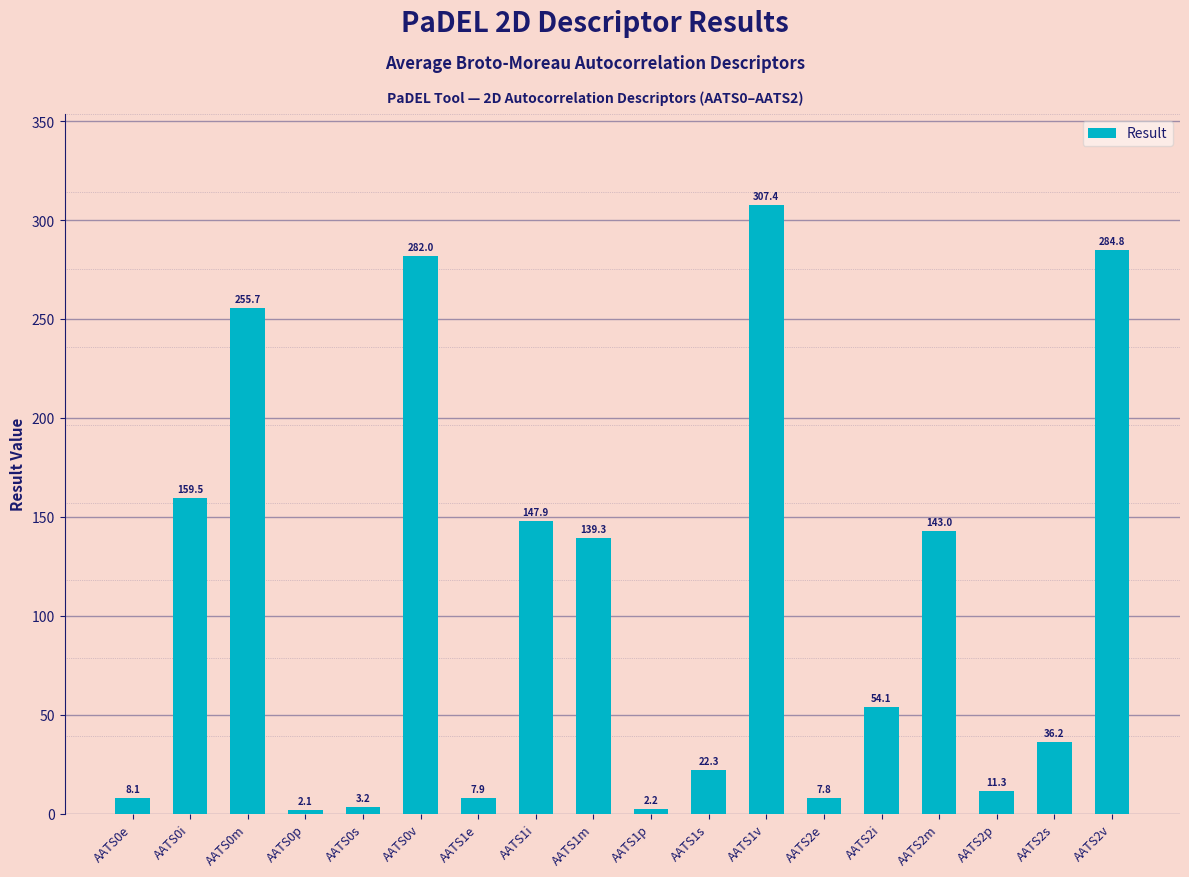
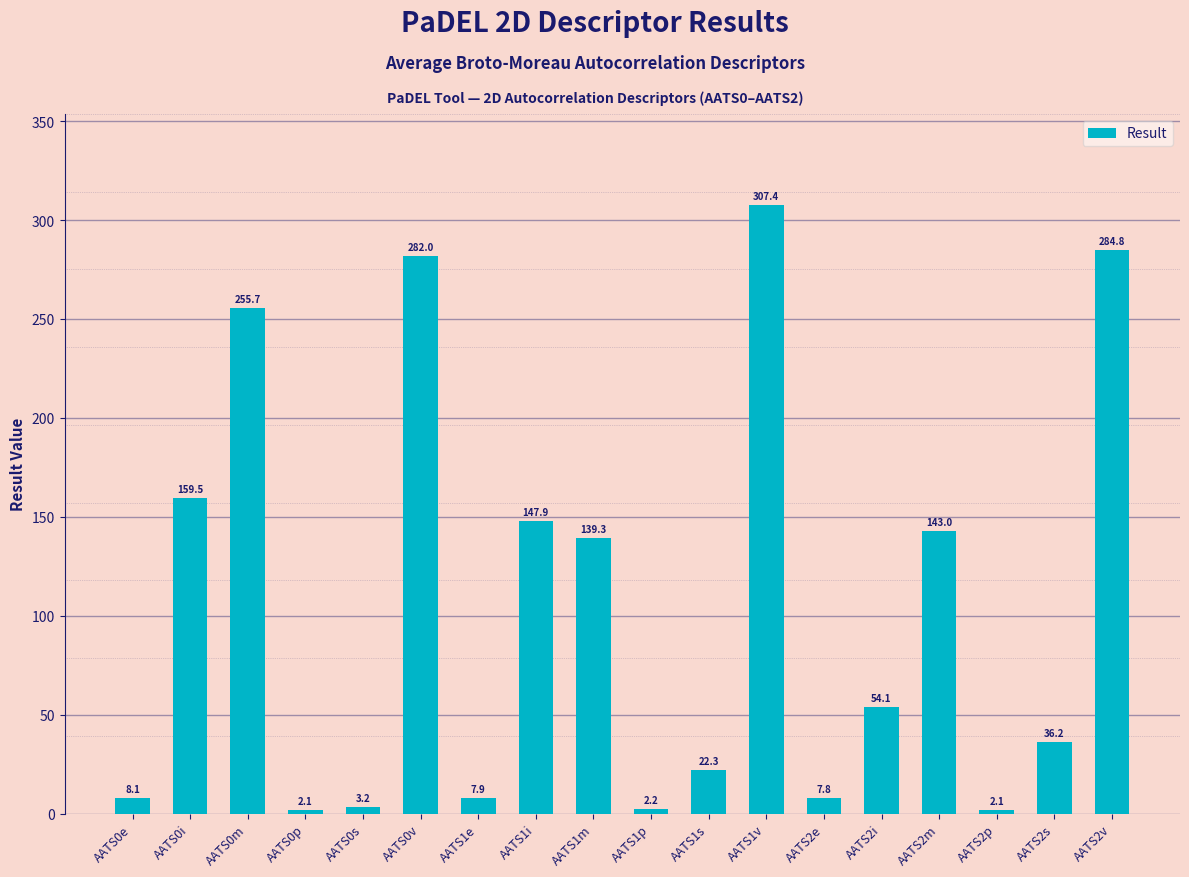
AATS2p: 11.3 -> 2.1
